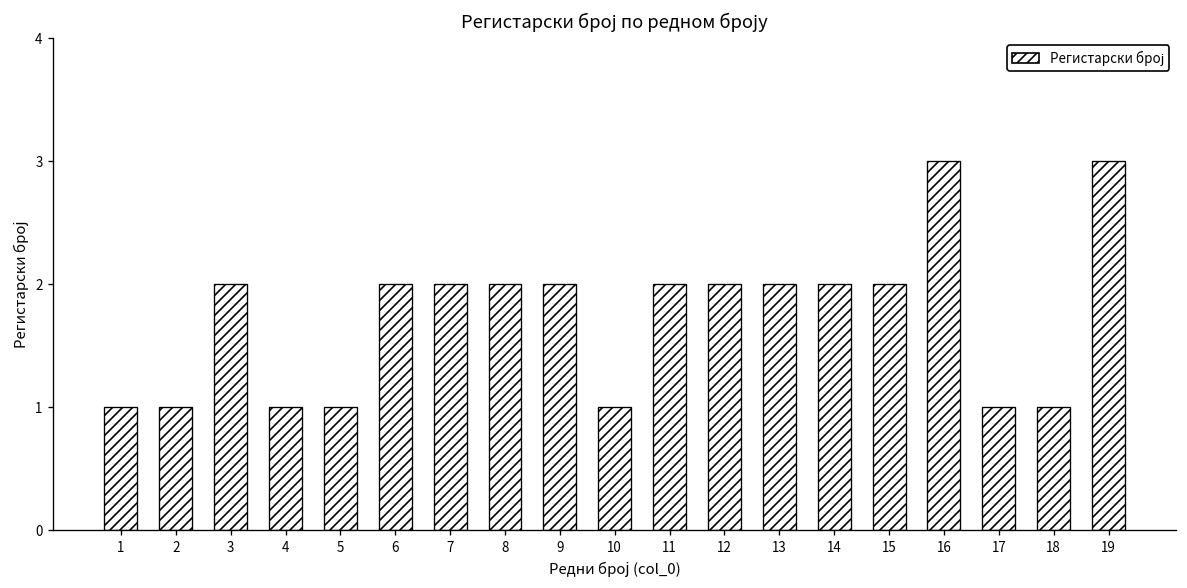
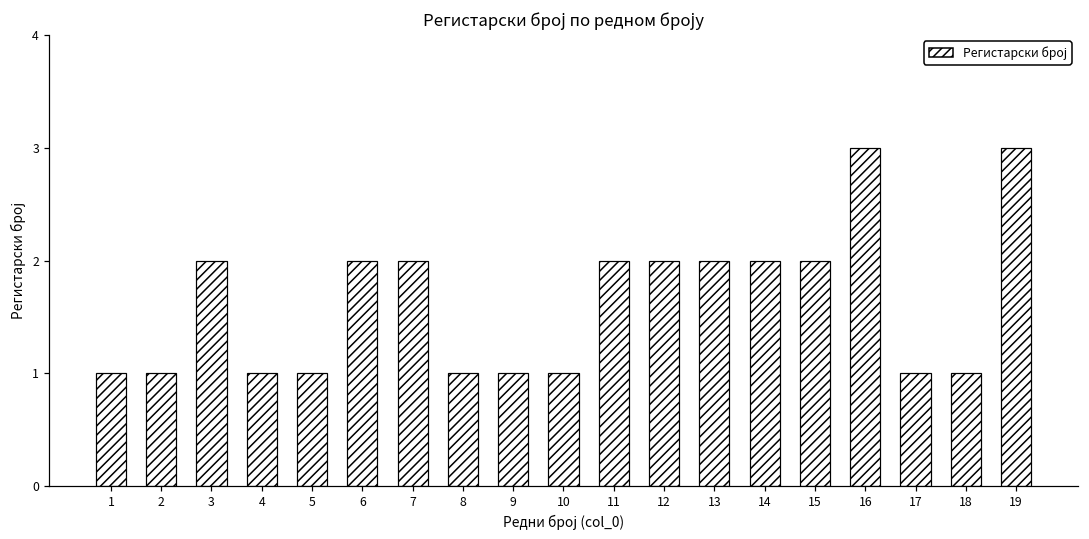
8: 2 -> 1
9: 2 -> 1
